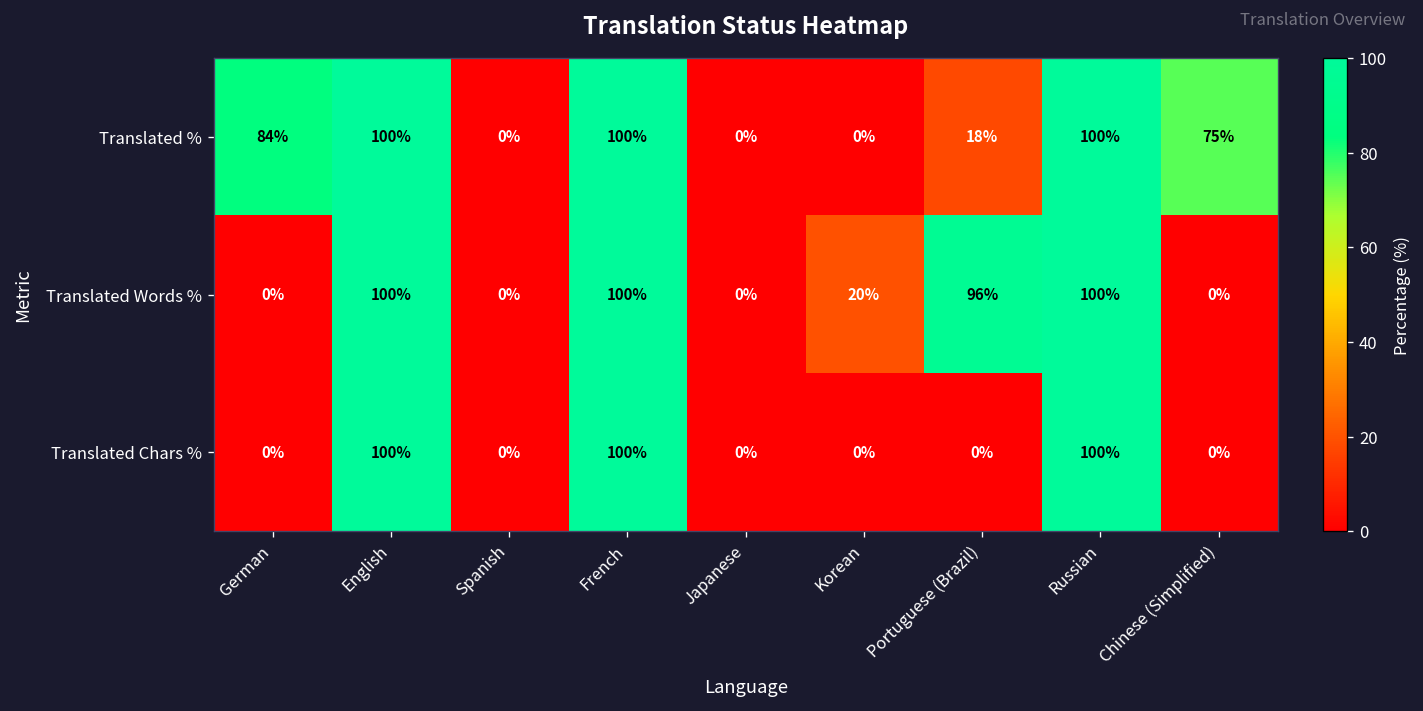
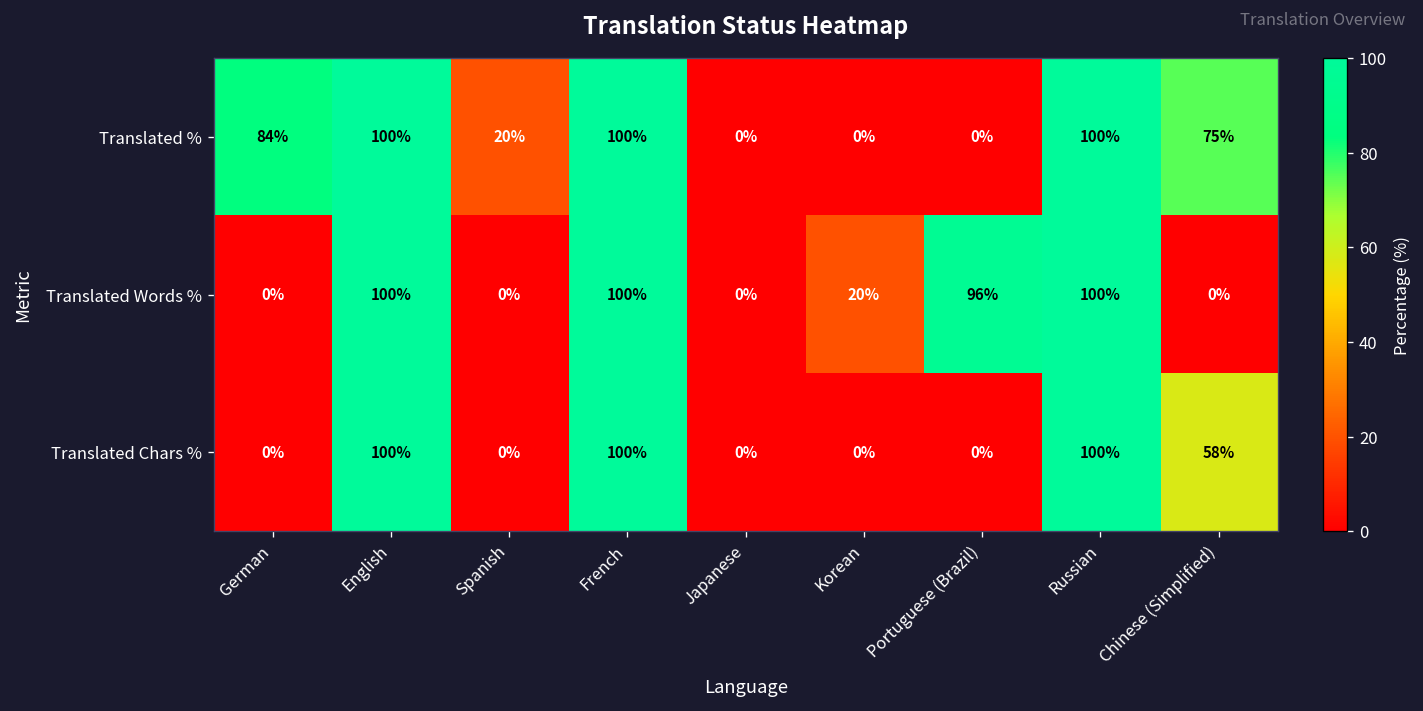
Translated %, Spanish: 0% -> 20%
Translated %, Portuguese (Brazil): 18% -> 0%
Translated Chars %, Chinese (Simplified): 0% -> 58%
